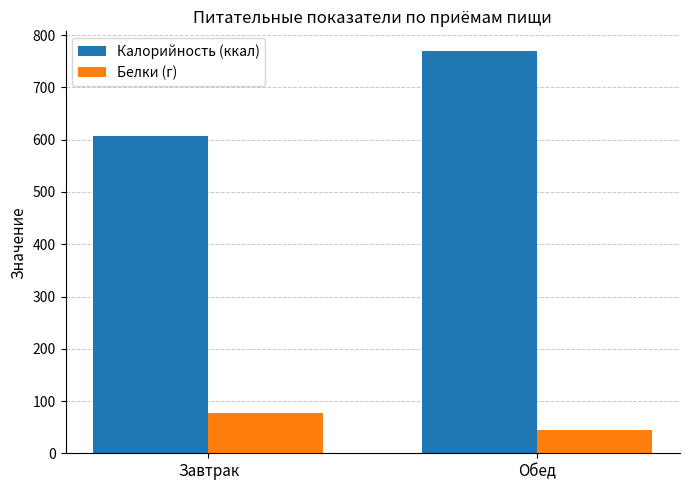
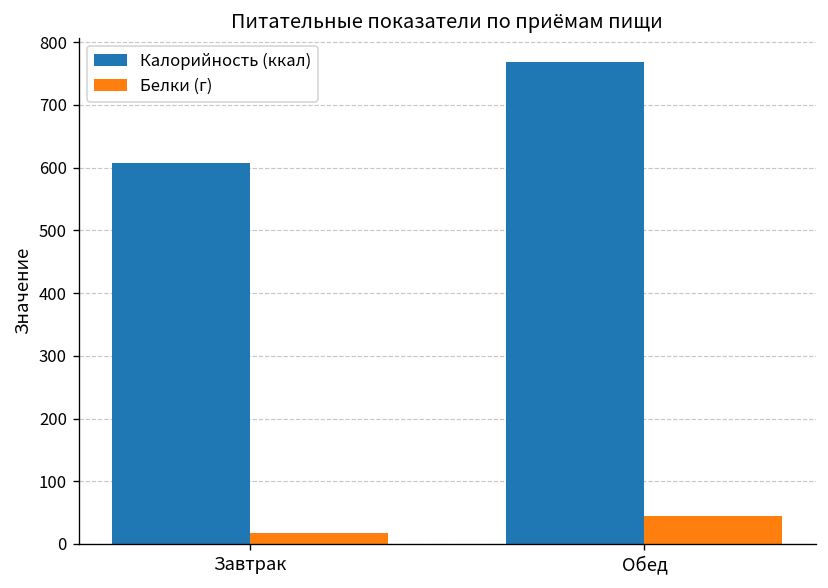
Белки (г), Завтрак: 80 -> 20
